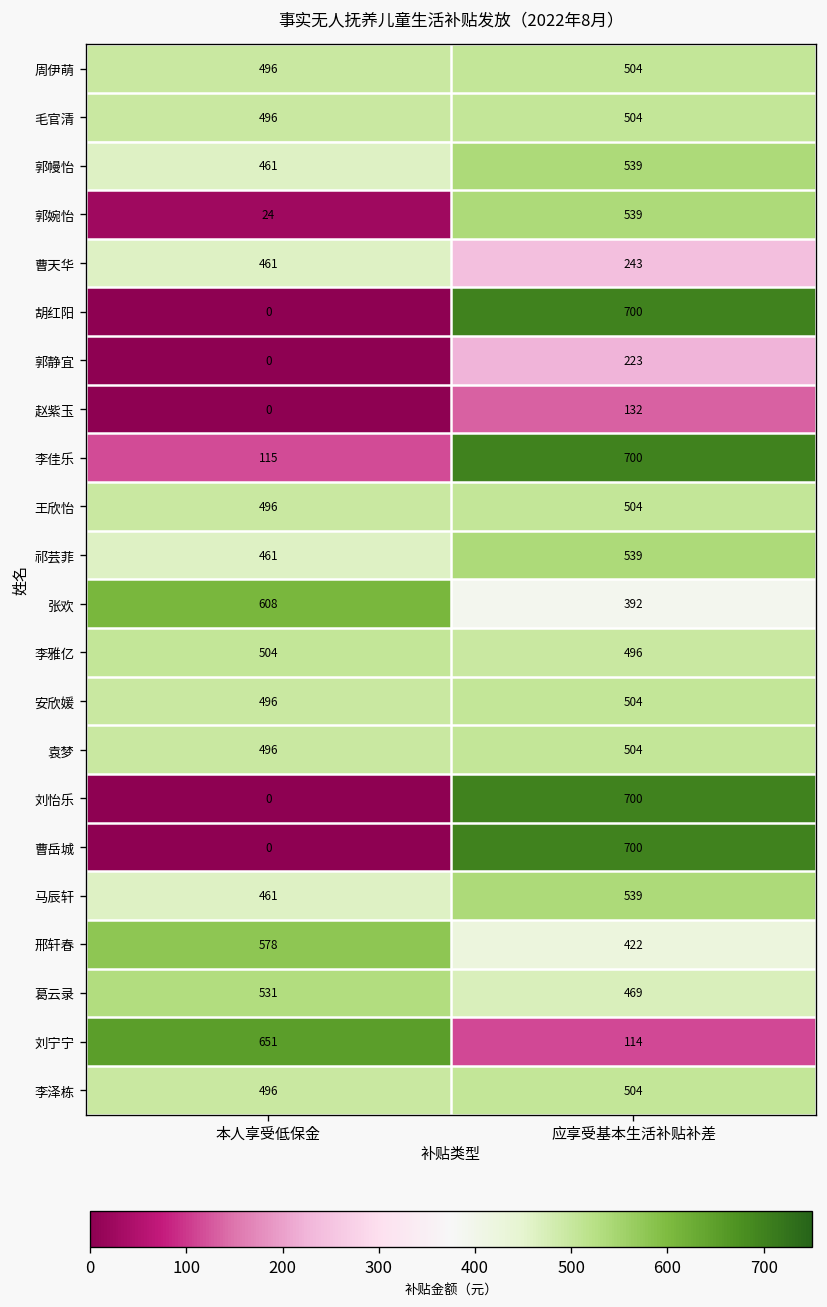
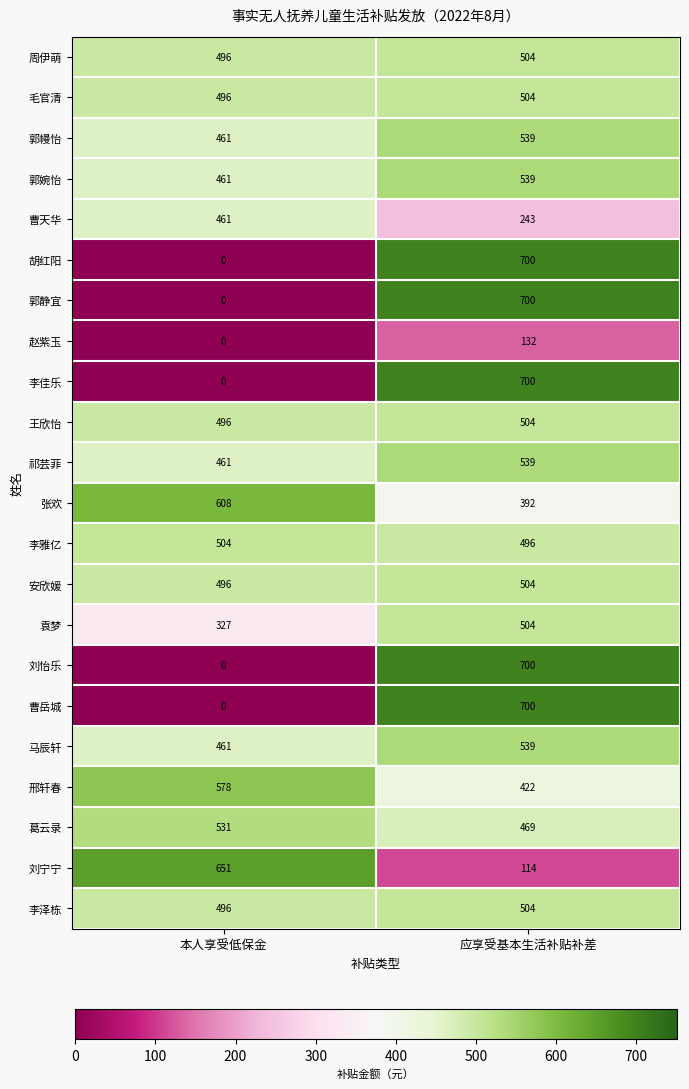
郭婉怡, 本人享受低保金: 24 -> 461
郭静宜, 应享受基本生活补贴补差: 223 -> 700
李佳乐, 本人享受低保金: 115 -> 0
袁梦, 本人享受低保金: 496 -> 327
